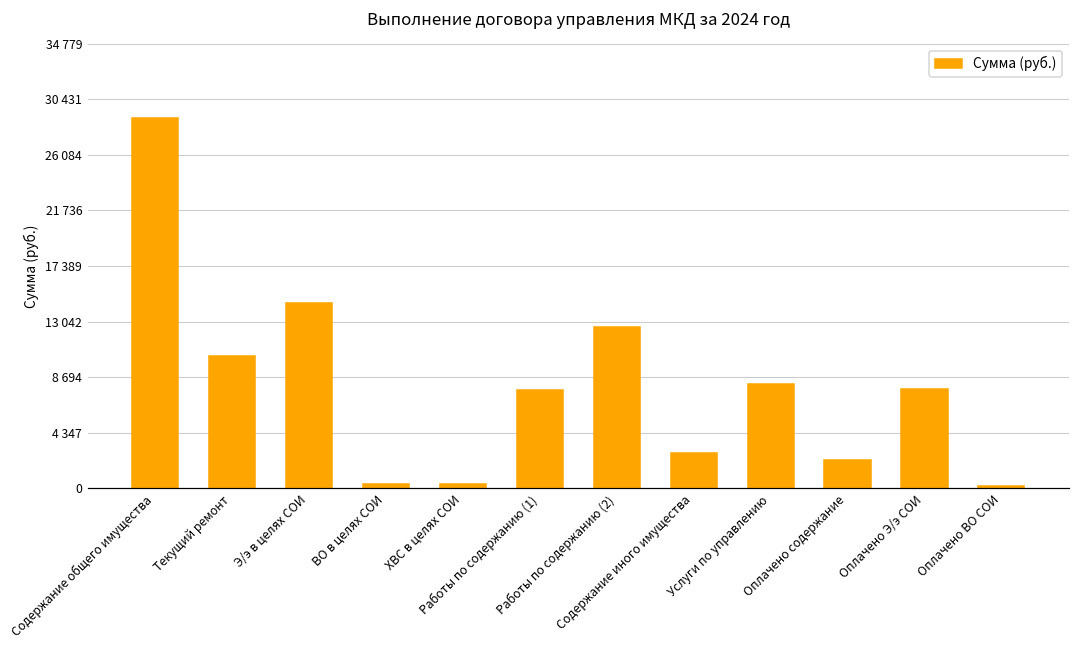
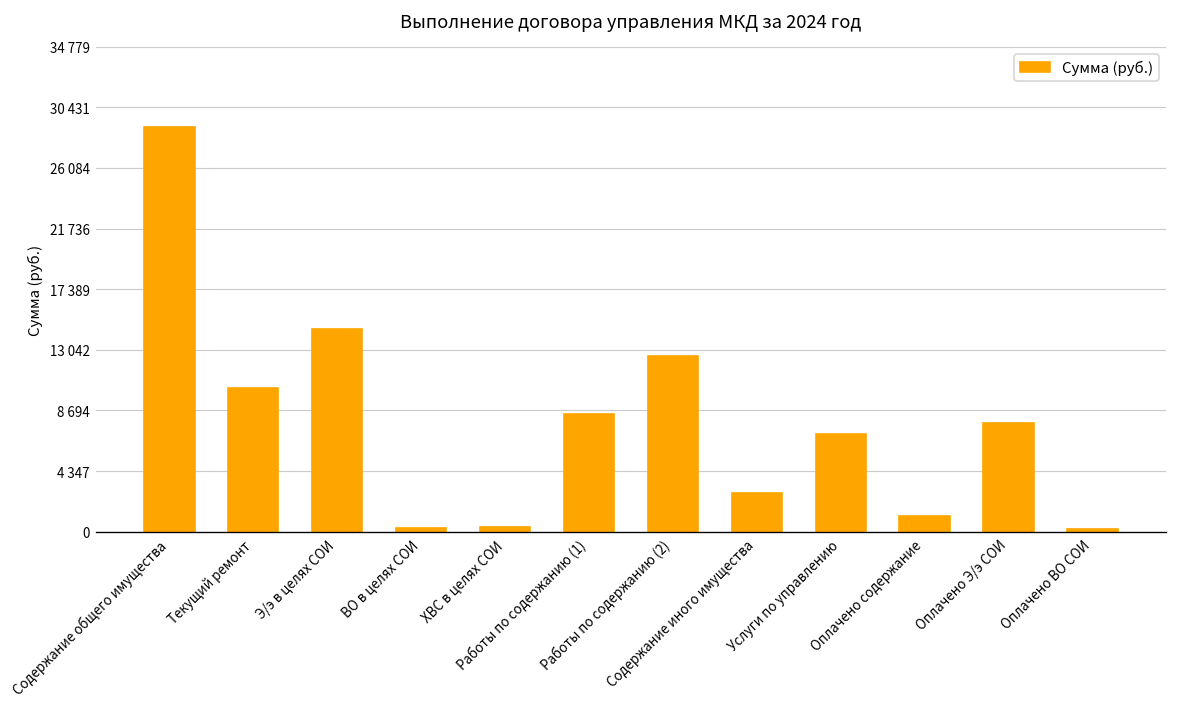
Работы по содержанию (1): 7700 -> 8400
Услуги по управлению: 8200 -> 7000
Оплачено содержание: 2200 -> 1200
